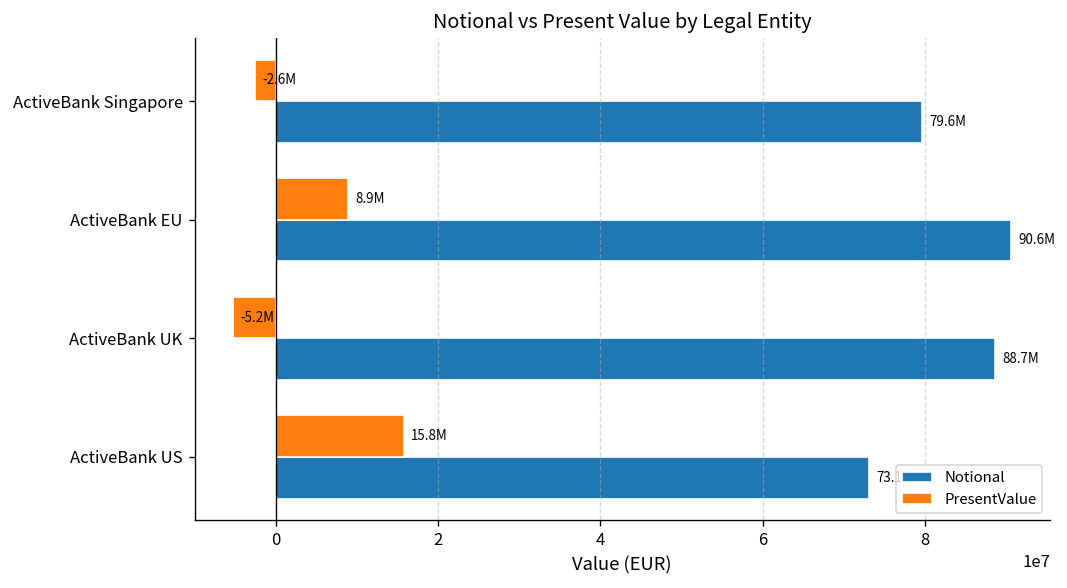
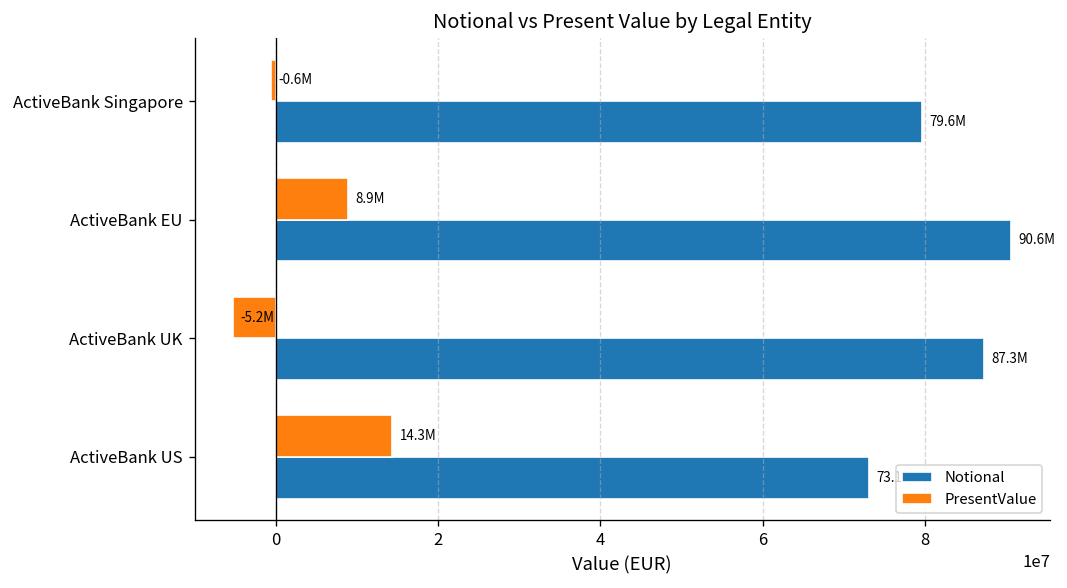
PresentValue, ActiveBank Singapore: -2.6M -> -0.6M
Notional, ActiveBank UK: 88.7M -> 87.3M
PresentValue, ActiveBank US: 15.8M -> 14.3M
